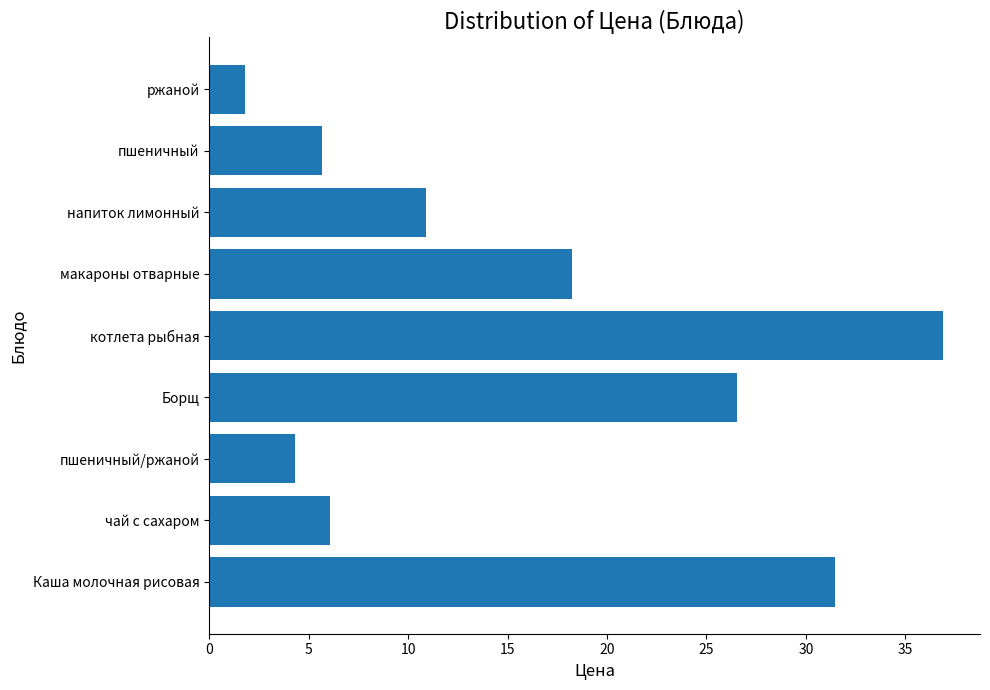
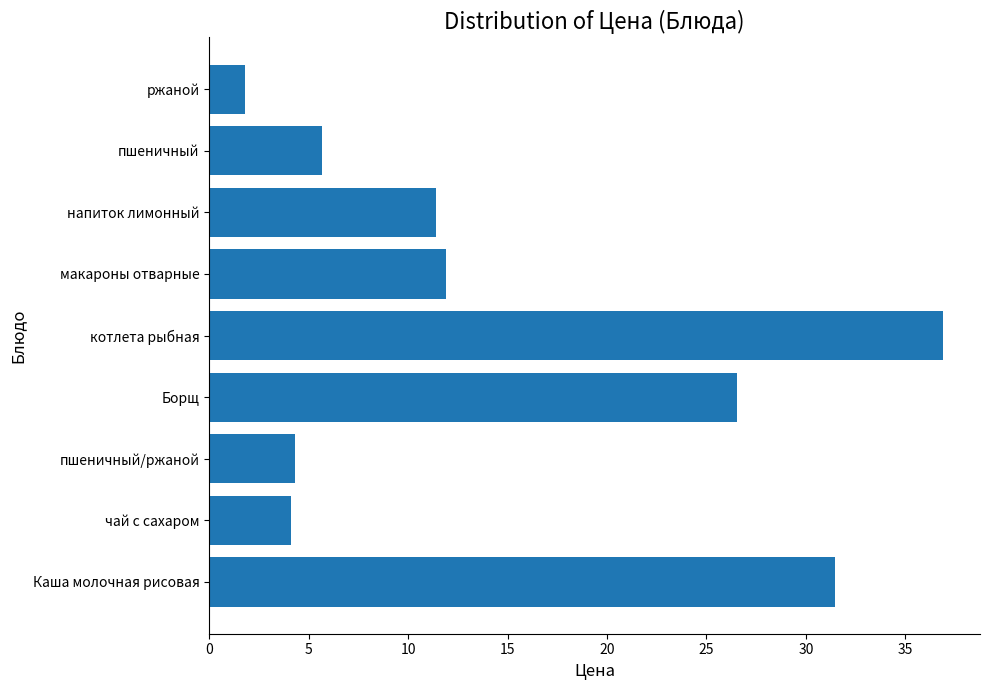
напиток лимонный: 10.9 -> 11.4
макароны отварные: 18.2 -> 11.9
чай с сахаром: 6.1 -> 4.1
